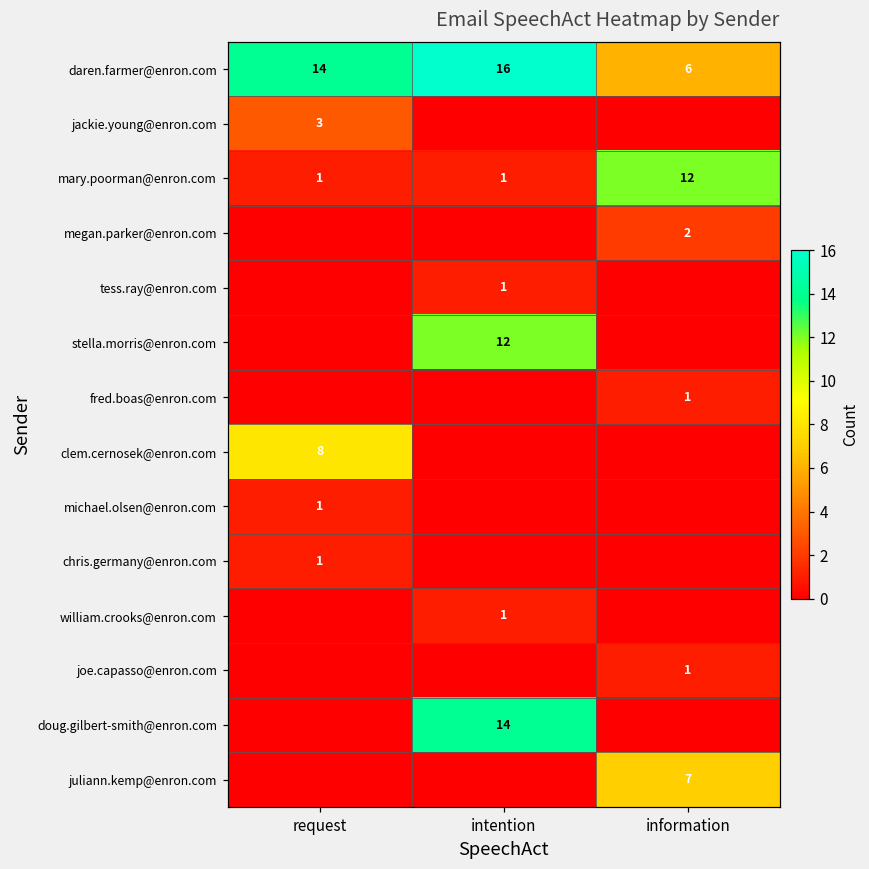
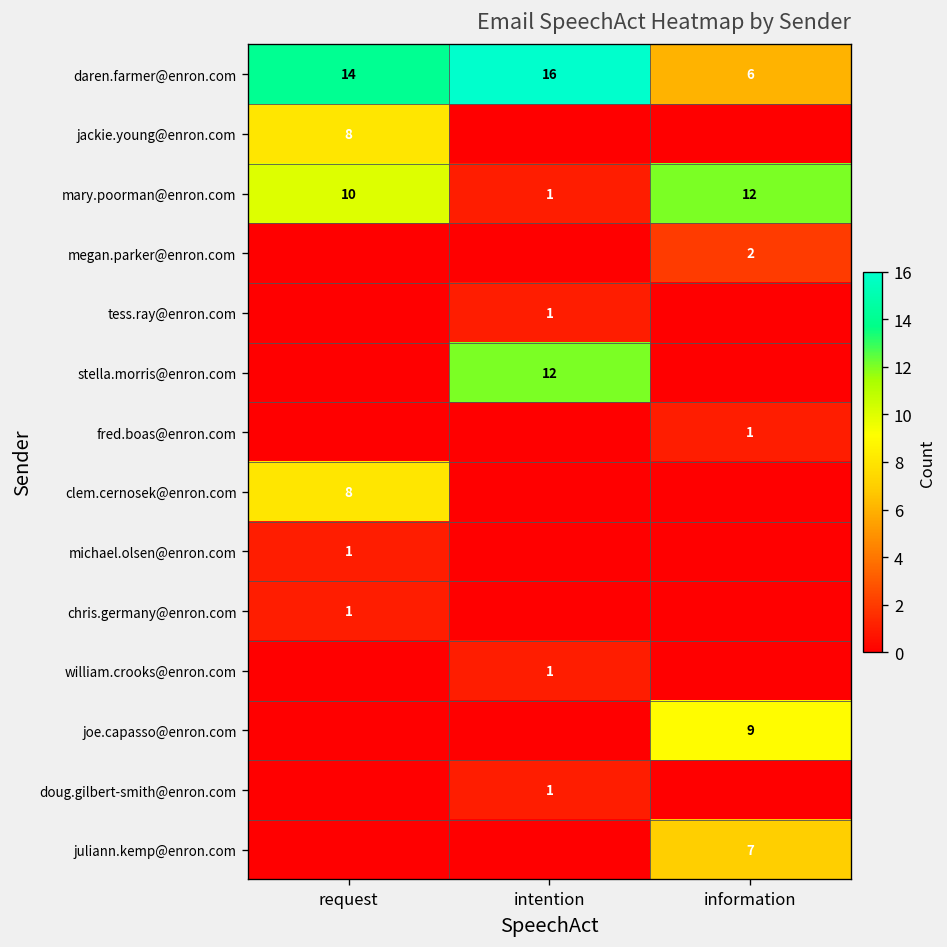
jackie.young@enron.com, request: 3 -> 8
mary.poorman@enron.com, request: 1 -> 10
joe.capasso@enron.com, information: 1 -> 9
doug.gilbert-smith@enron.com, intention: 14 -> 1
